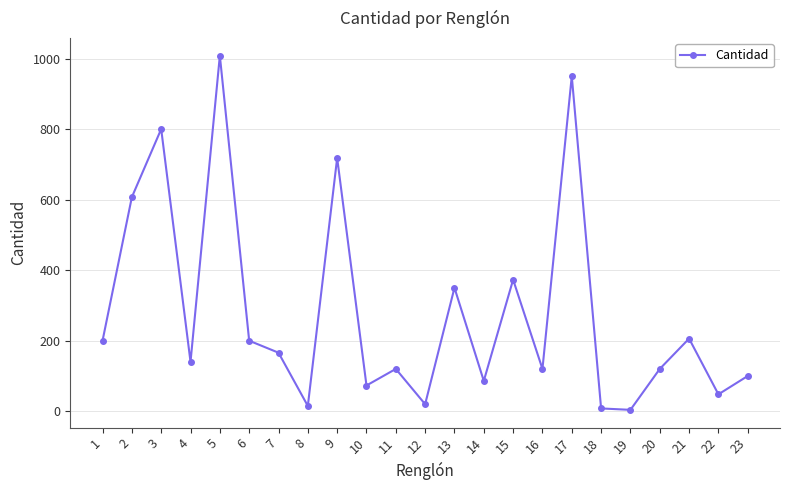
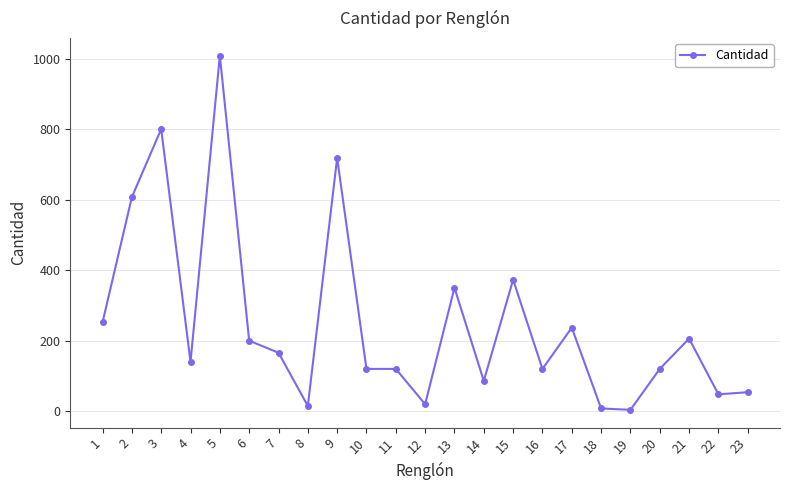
1: 200 -> 250
10: 70 -> 120
17: 950 -> 240
23: 100 -> 50
